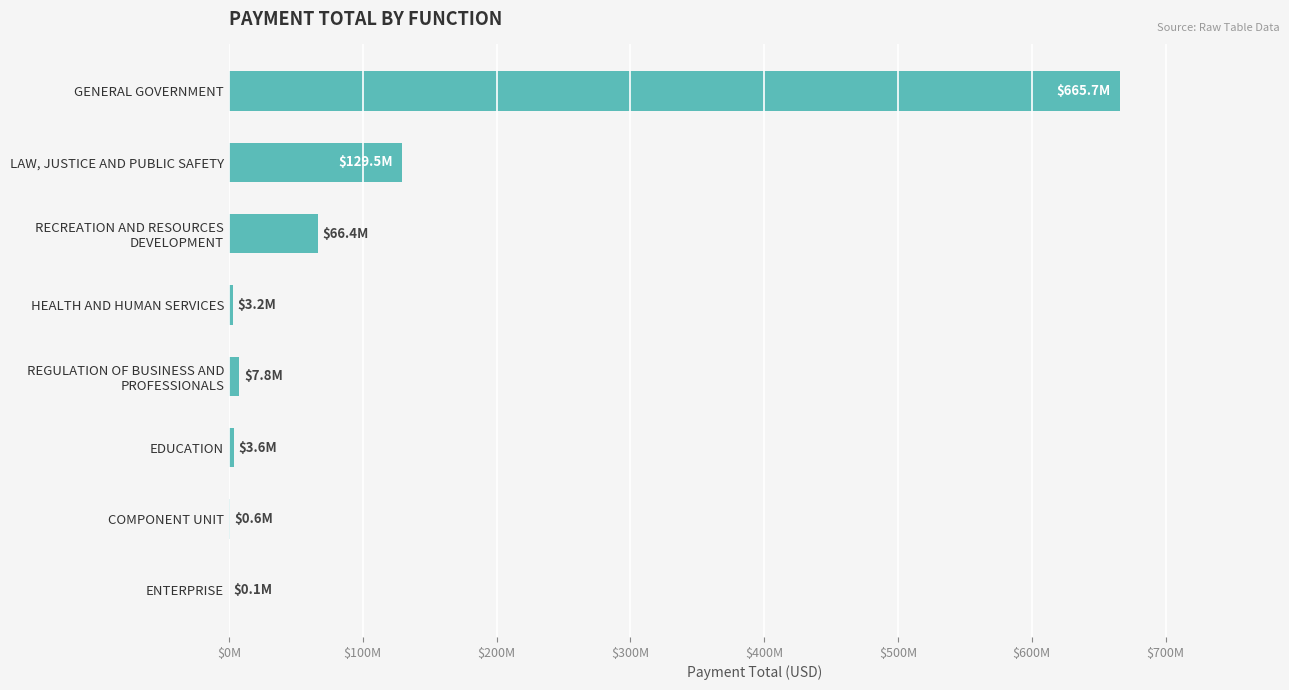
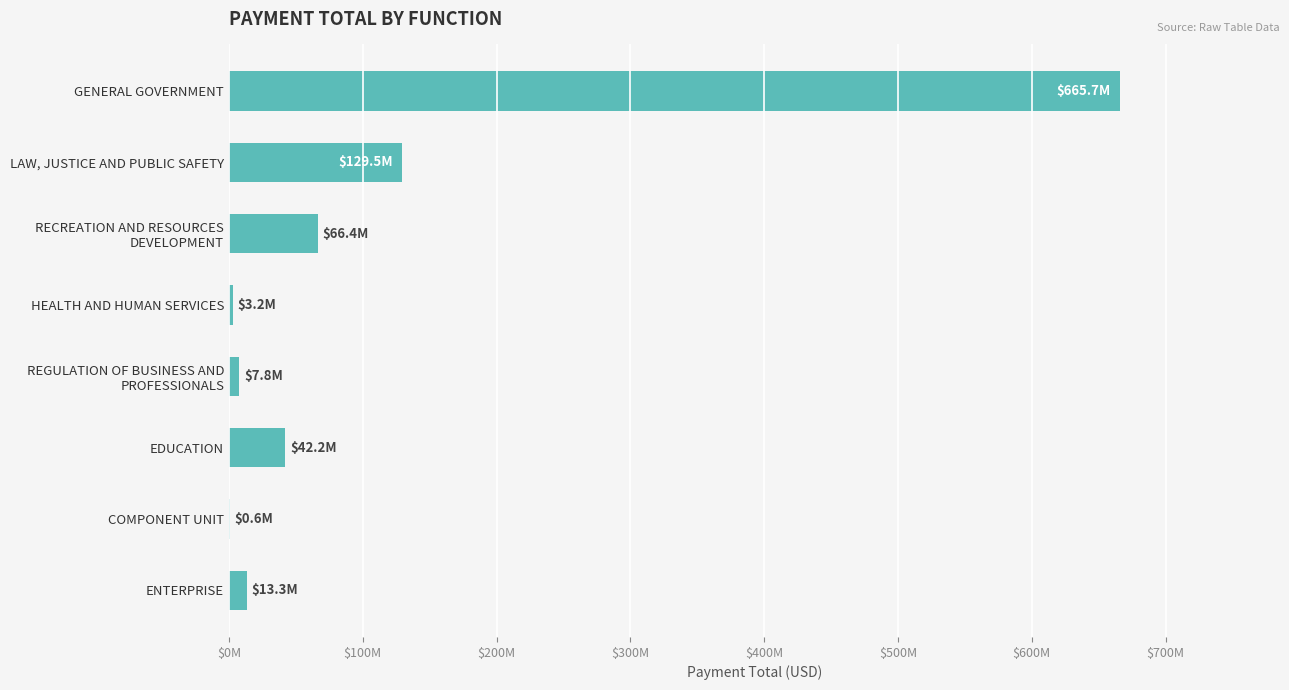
EDUCATION: $3.6M -> $42.2M
ENTERPRISE: $0.1M -> $13.3M
